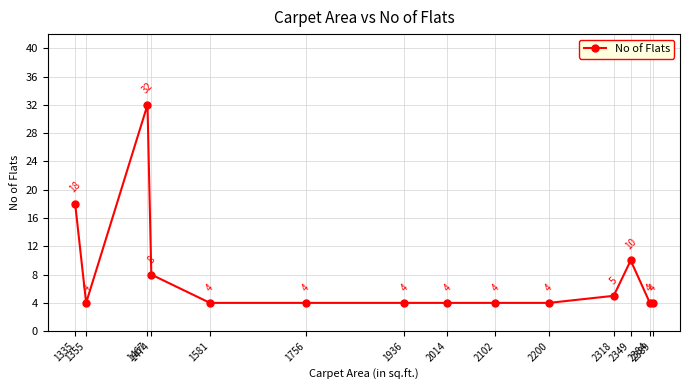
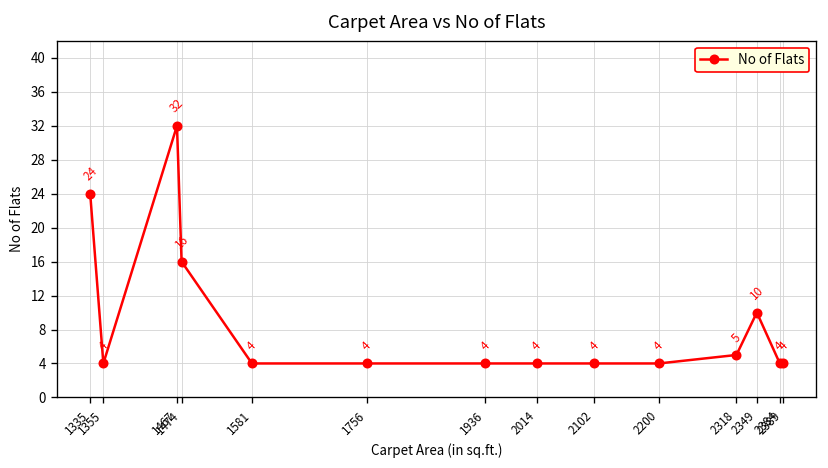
1335: 18 -> 24
1474: 8 -> 16
